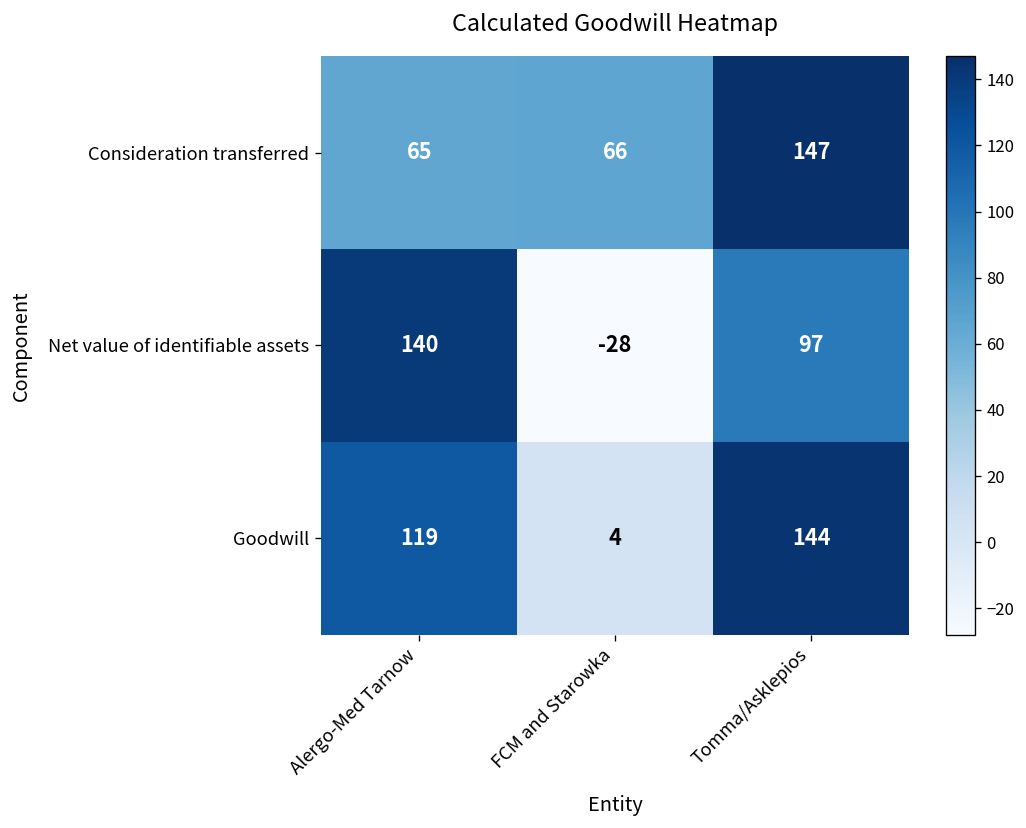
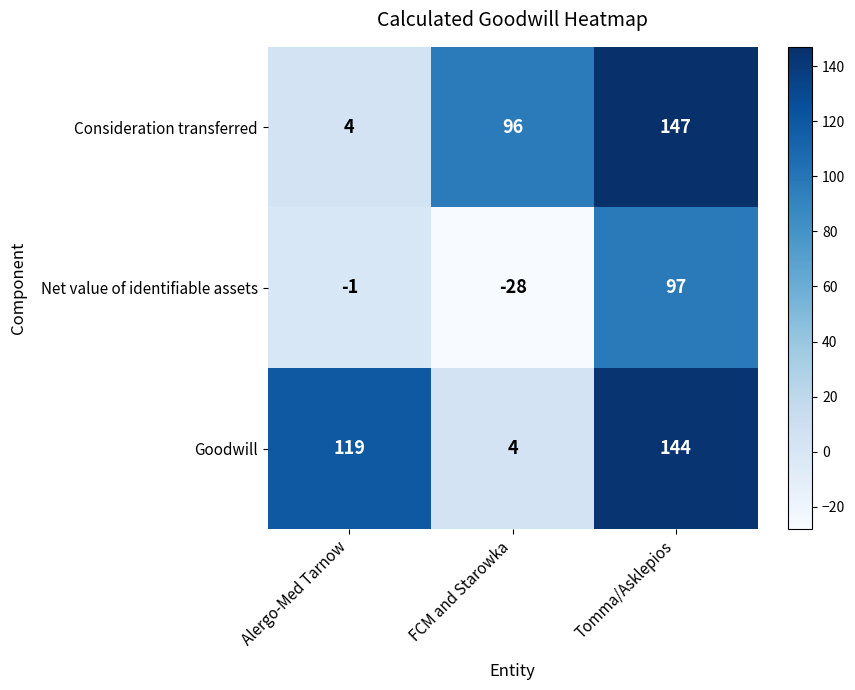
Consideration transferred, Alergo-Med Tarnow: 65 -> 4
Consideration transferred, FCM and Starowka: 66 -> 96
Net value of identifiable assets, Alergo-Med Tarnow: 140 -> -1
